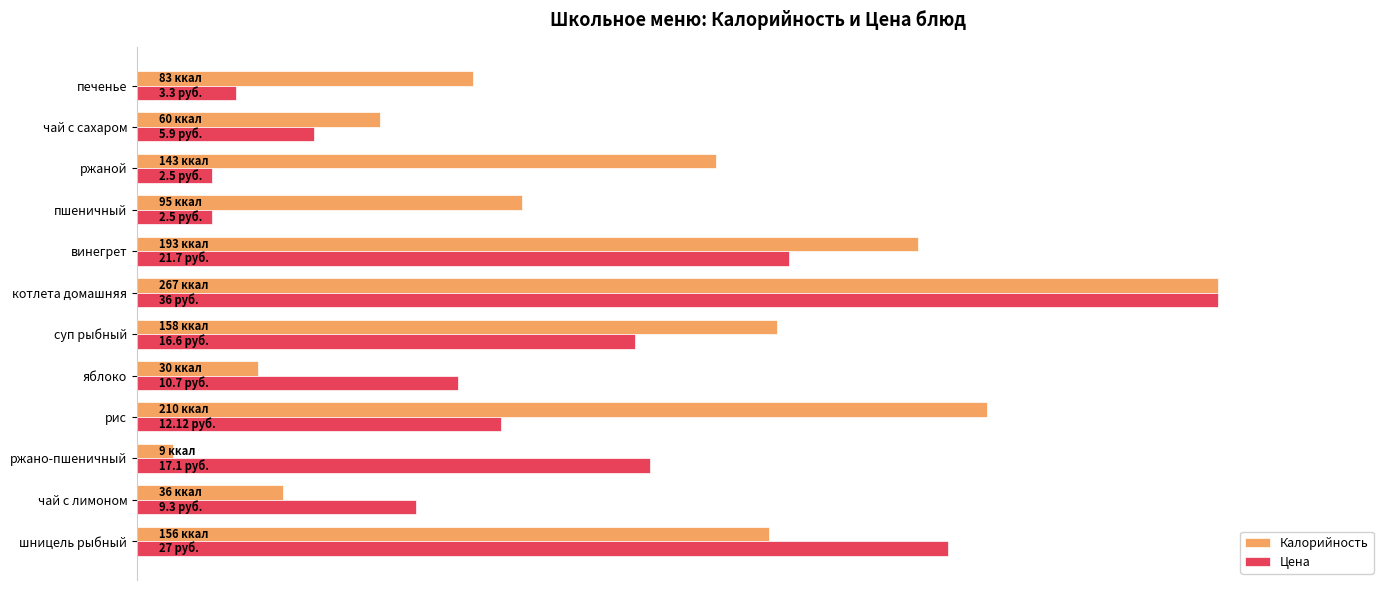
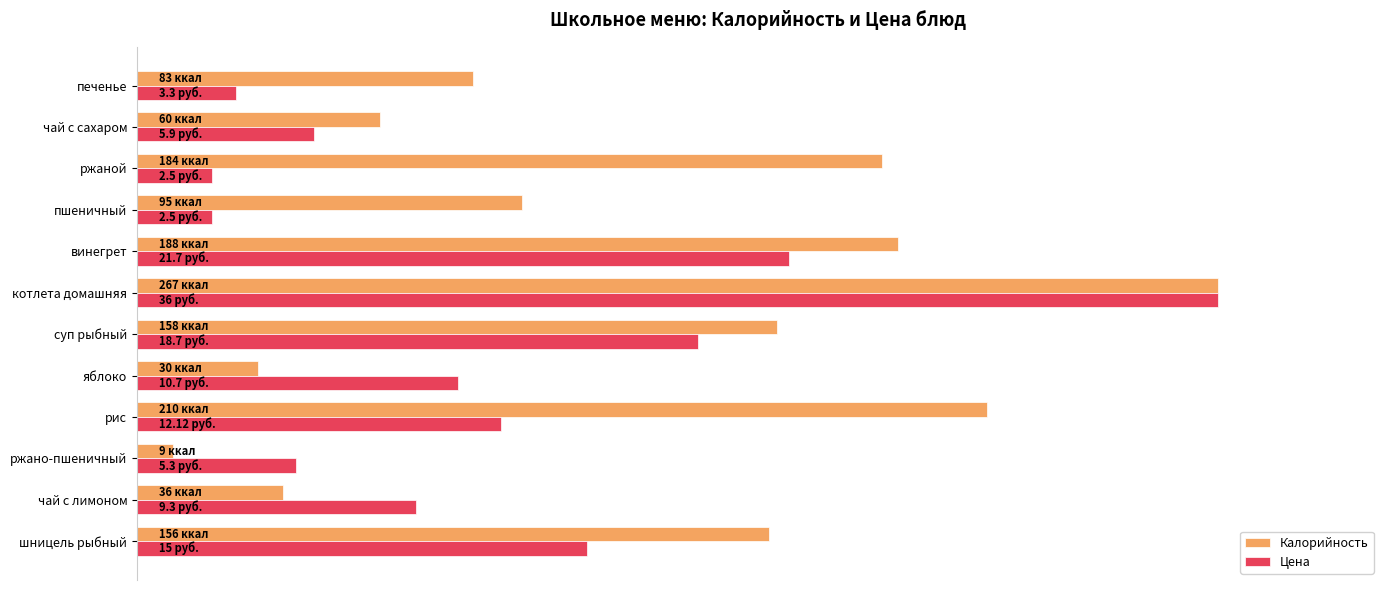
Калорийность, ржаной: 143 -> 184
Калорийность, винегрет: 193 -> 188
Цена, суп рыбный: 16.6 -> 18.7
Цена, ржано-пшеничный: 17.1 -> 5.3
Цена, шницель рыбный: 27 -> 15
